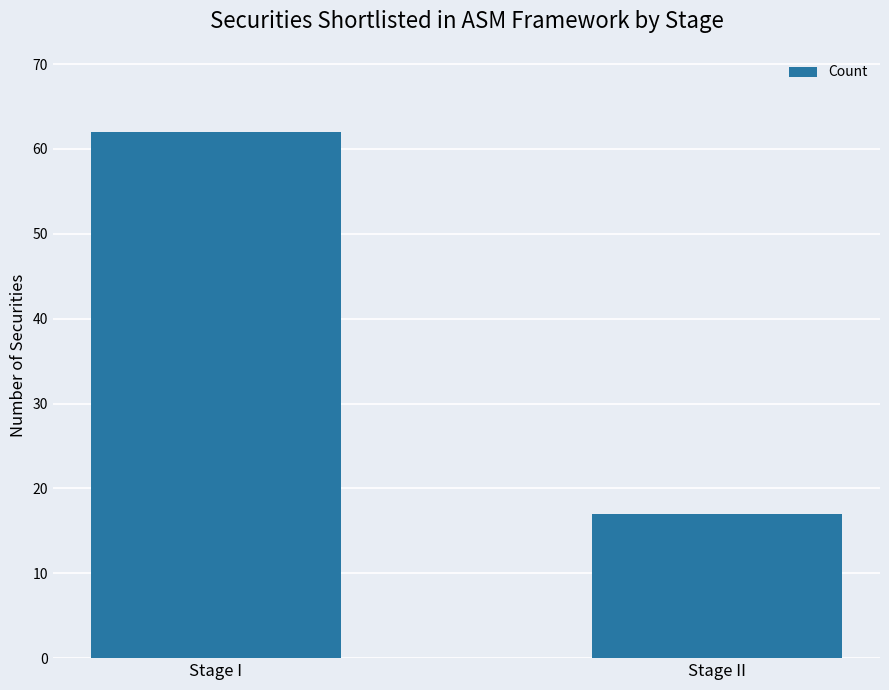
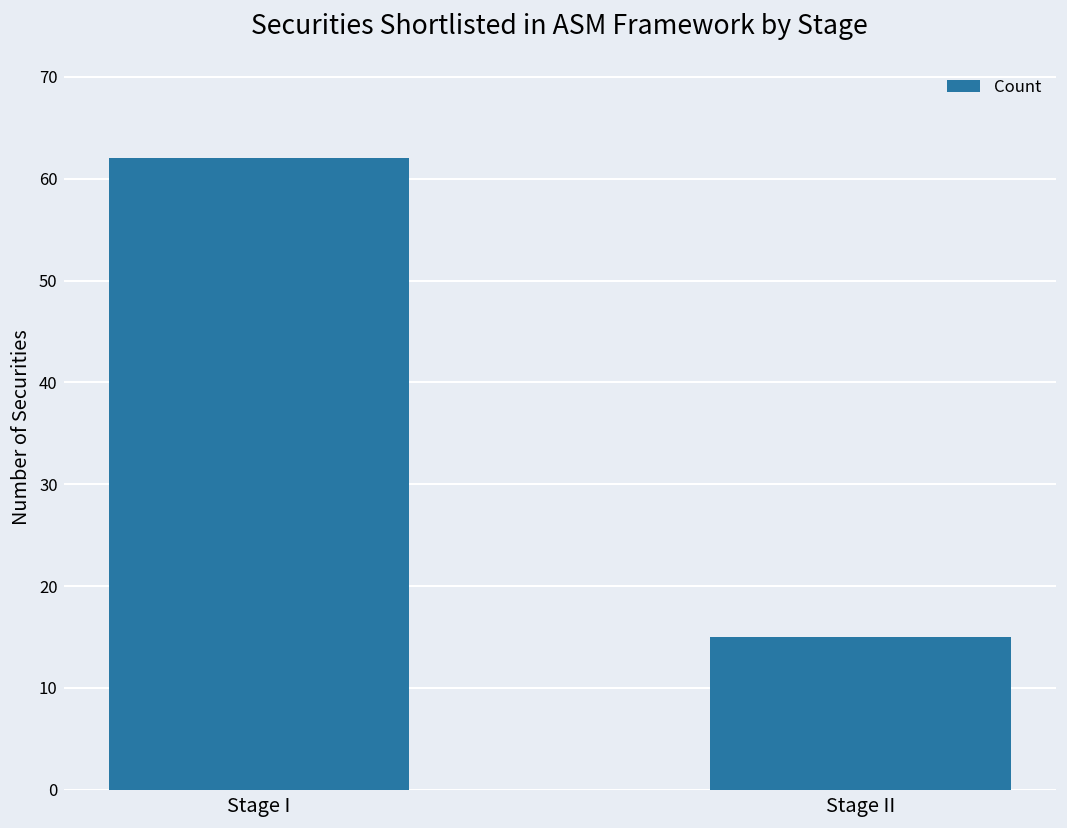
Stage II: 17 -> 15
